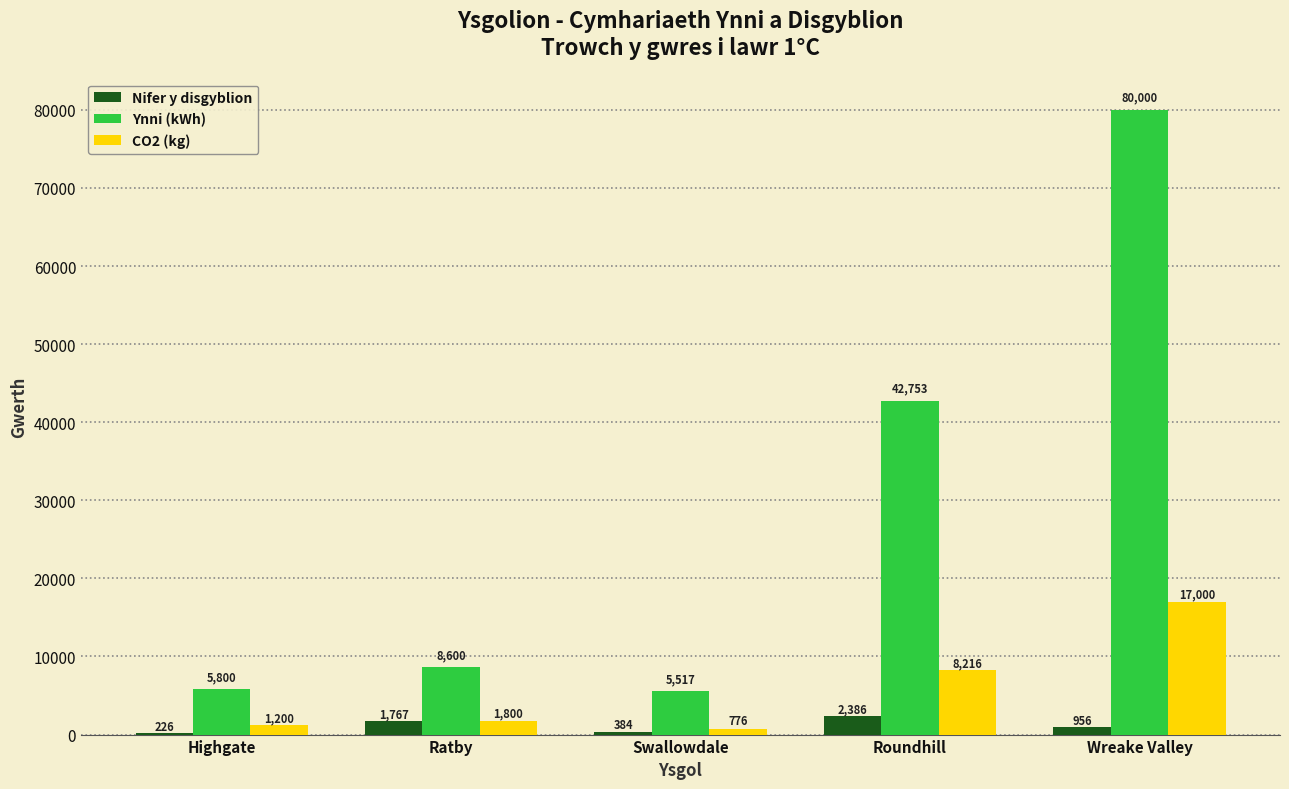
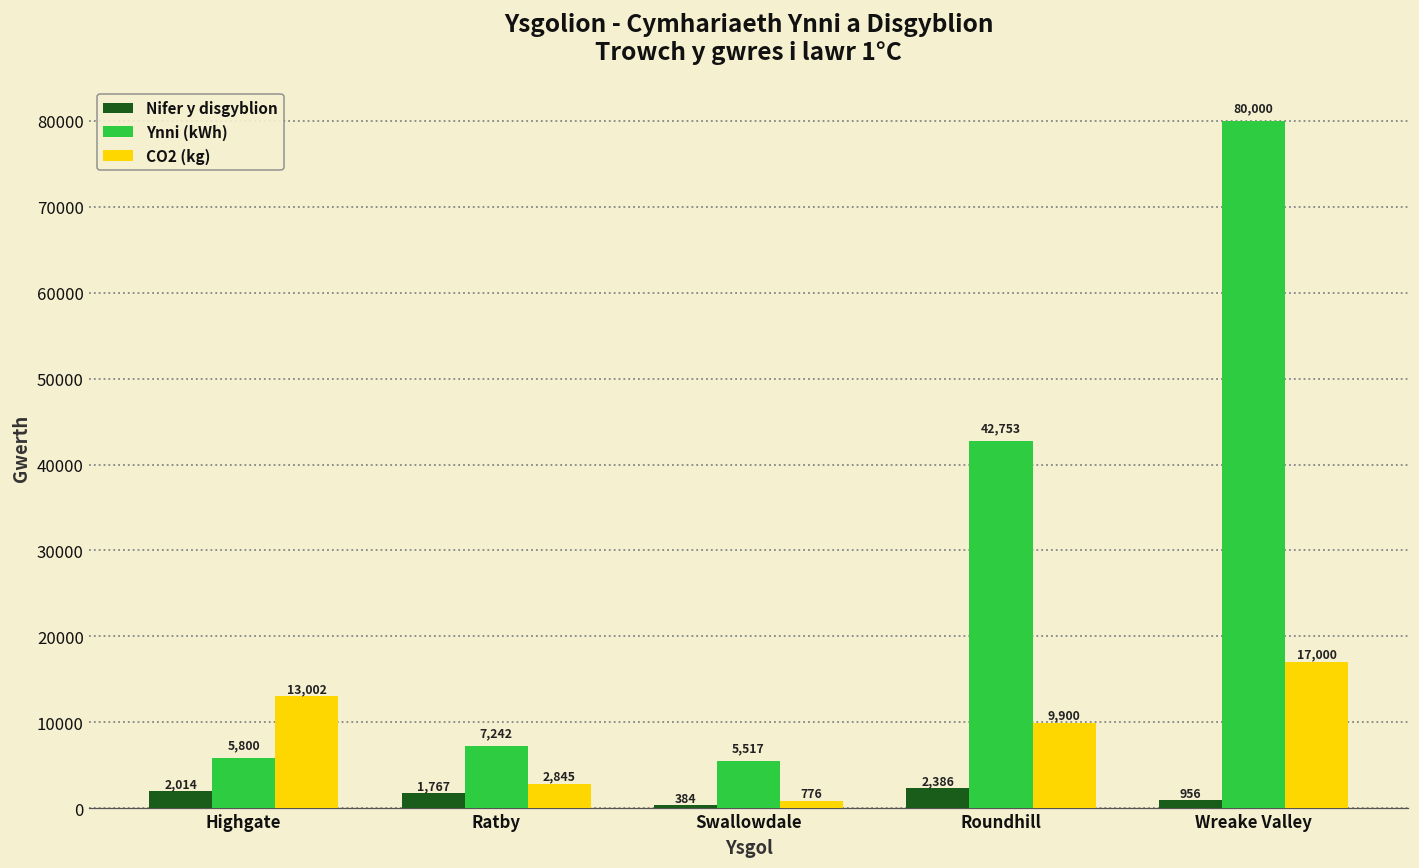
Nifer y disgyblion, Highgate: 226 -> 2,014
CO2 (kg), Highgate: 1,200 -> 13,002
Ynni (kWh), Ratby: 8,600 -> 7,242
CO2 (kg), Ratby: 1,800 -> 2,845
CO2 (kg), Roundhill: 8,216 -> 9,900
